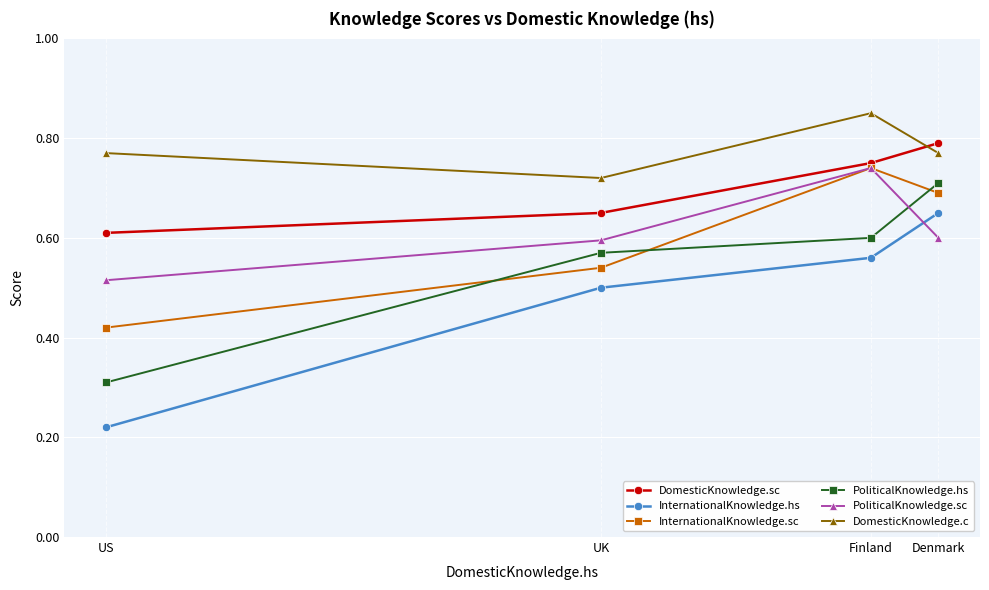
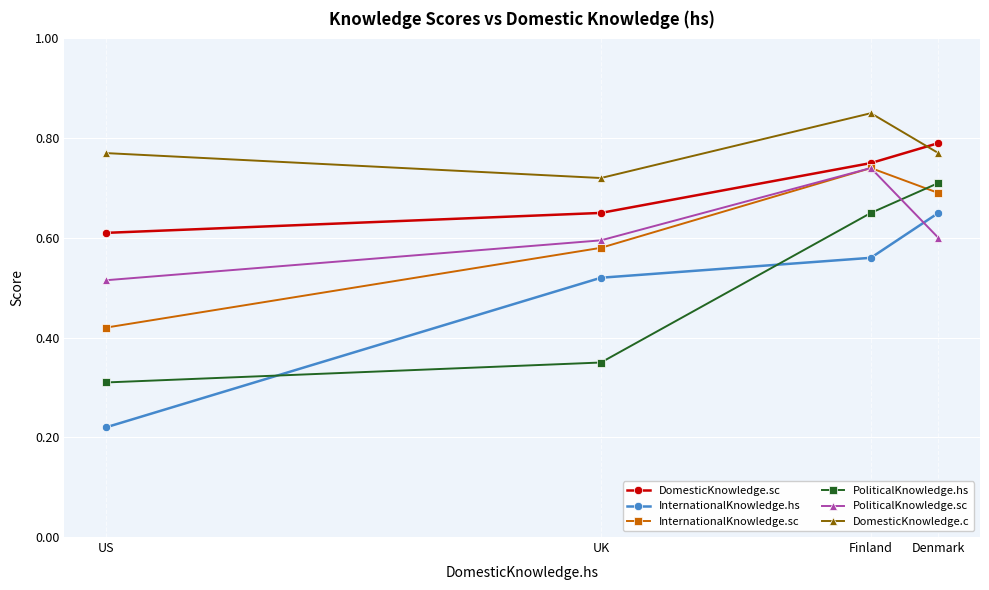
InternationalKnowledge.hs, UK: 0.50 -> 0.52
InternationalKnowledge.sc, UK: 0.54 -> 0.58
PoliticalKnowledge.hs, UK: 0.57 -> 0.35
PoliticalKnowledge.hs, Finland: 0.60 -> 0.65
